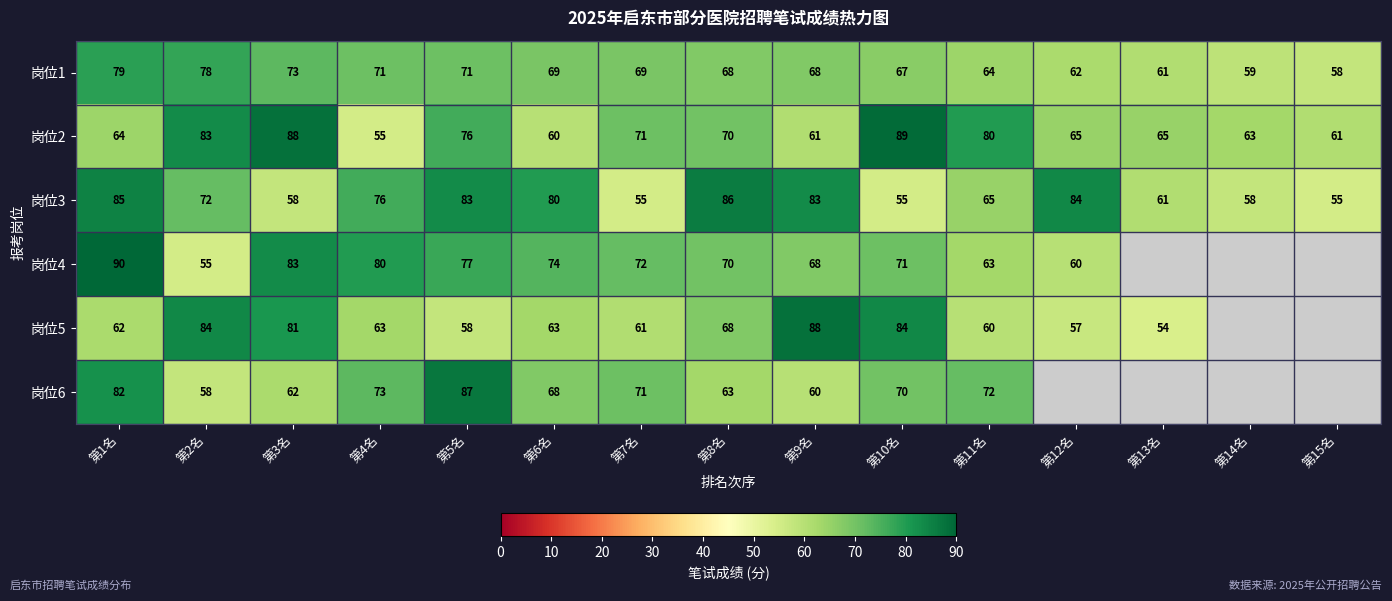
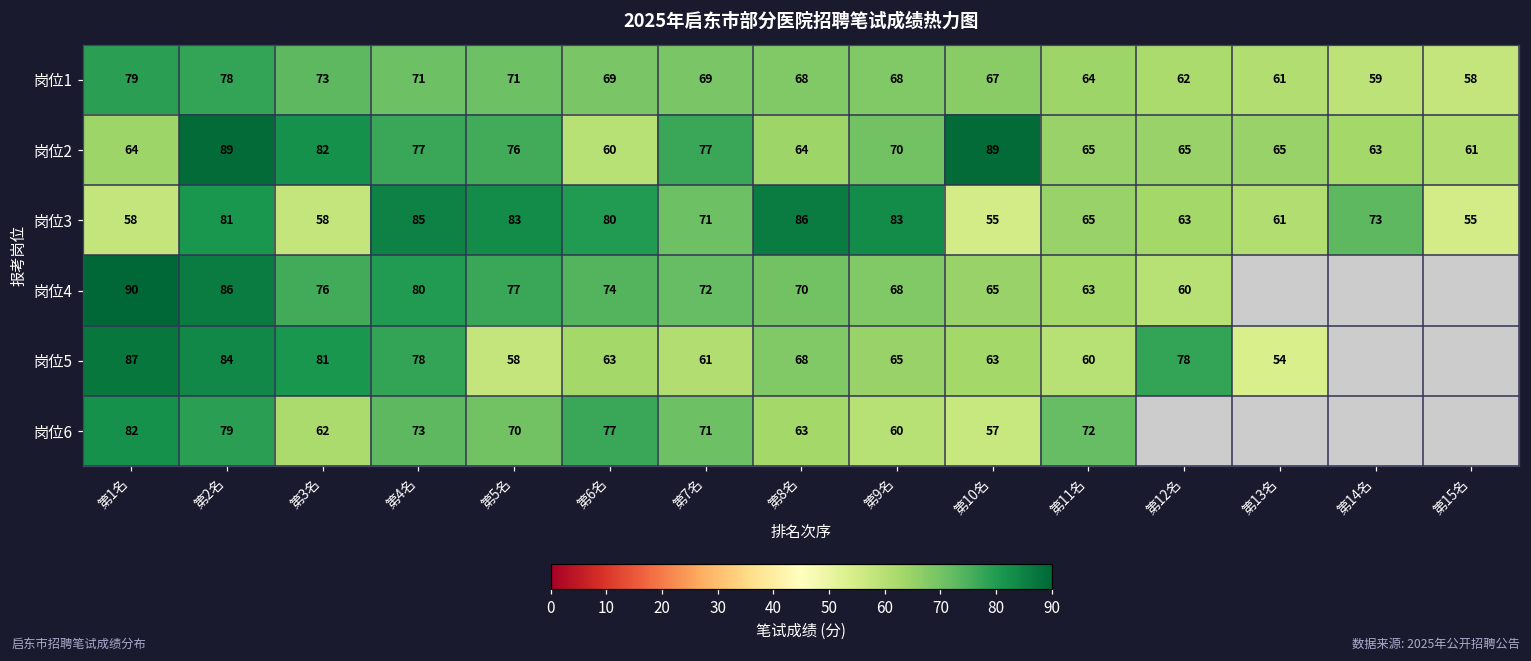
岗位2, 第2名: 83 -> 89
岗位2, 第3名: 88 -> 82
岗位2, 第4名: 55 -> 77
岗位2, 第7名: 71 -> 77
岗位2, 第8名: 70 -> 64
岗位2, 第9名: 61 -> 70
岗位2, 第11名: 80 -> 65
岗位3, 第1名: 85 -> 58
岗位3, 第2名: 72 -> 81
岗位3, 第4名: 76 -> 85
岗位3, 第7名: 55 -> 71
岗位3, 第12名: 84 -> 63
岗位3, 第14名: 58 -> 73
岗位4, 第2名: 55 -> 86
岗位4, 第3名: 83 -> 76
岗位4, 第10名: 71 -> 65
岗位5, 第1名: 62 -> 87
岗位5, 第4名: 63 -> 78
岗位5, 第9名: 88 -> 65
岗位5, 第10名: 84 -> 63
岗位5, 第12名: 57 -> 78
岗位6, 第2名: 58 -> 79
岗位6, 第5名: 87 -> 70
岗位6, 第6名: 68 -> 77
岗位6, 第10名: 70 -> 57
